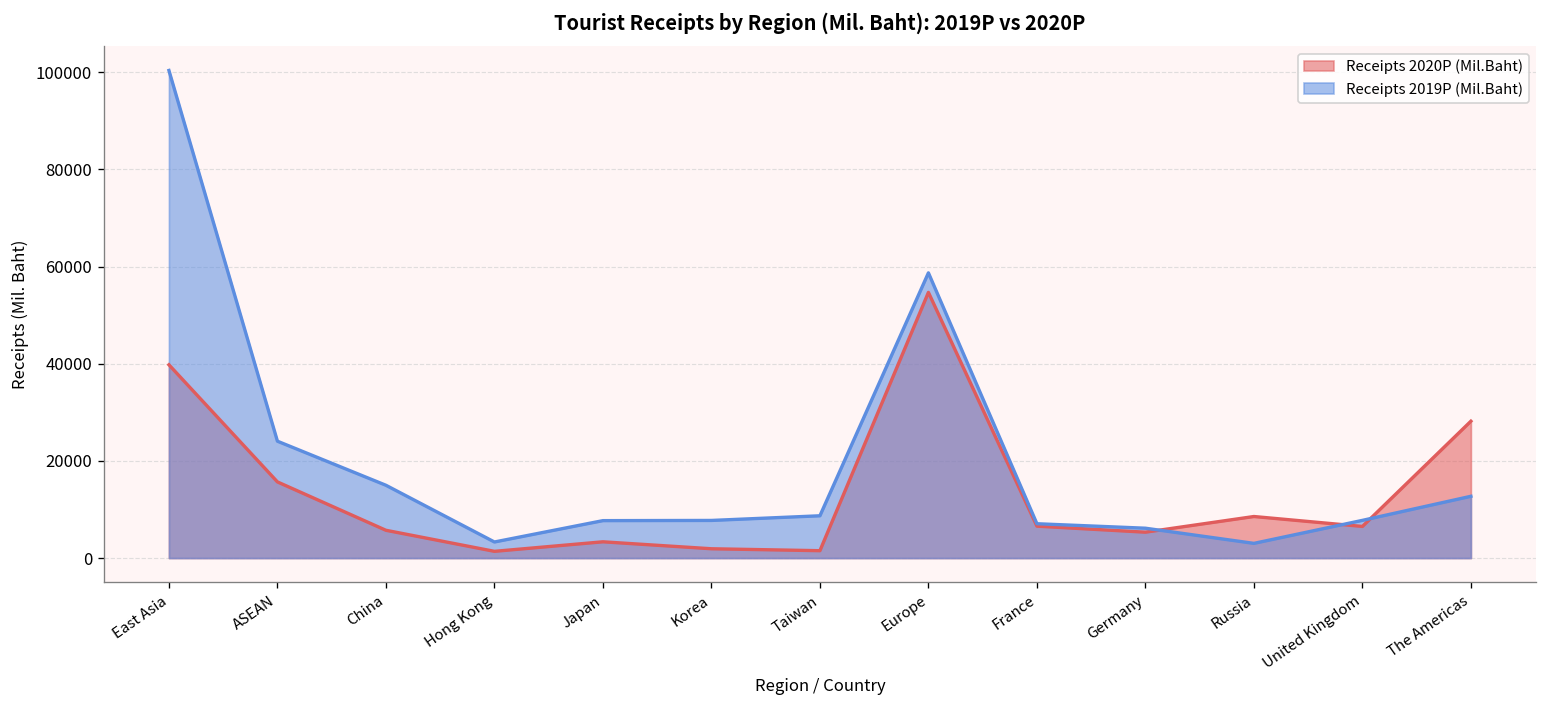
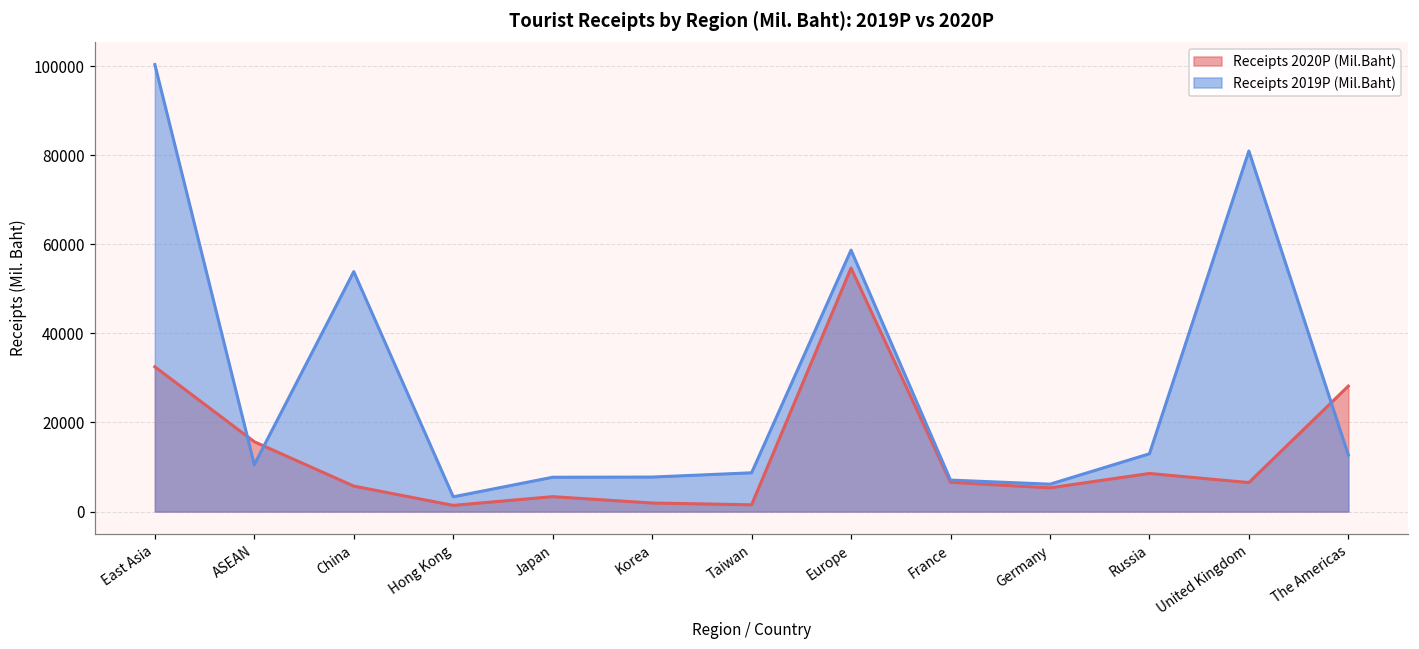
Receipts 2020P (Mil.Baht), East Asia: 40000 -> 33000
Receipts 2019P (Mil.Baht), ASEAN: 24000 -> 11000
Receipts 2019P (Mil.Baht), China: 15000 -> 54000
Receipts 2019P (Mil.Baht), Russia: 3000 -> 13000
Receipts 2019P (Mil.Baht), United Kingdom: 8000 -> 81000
